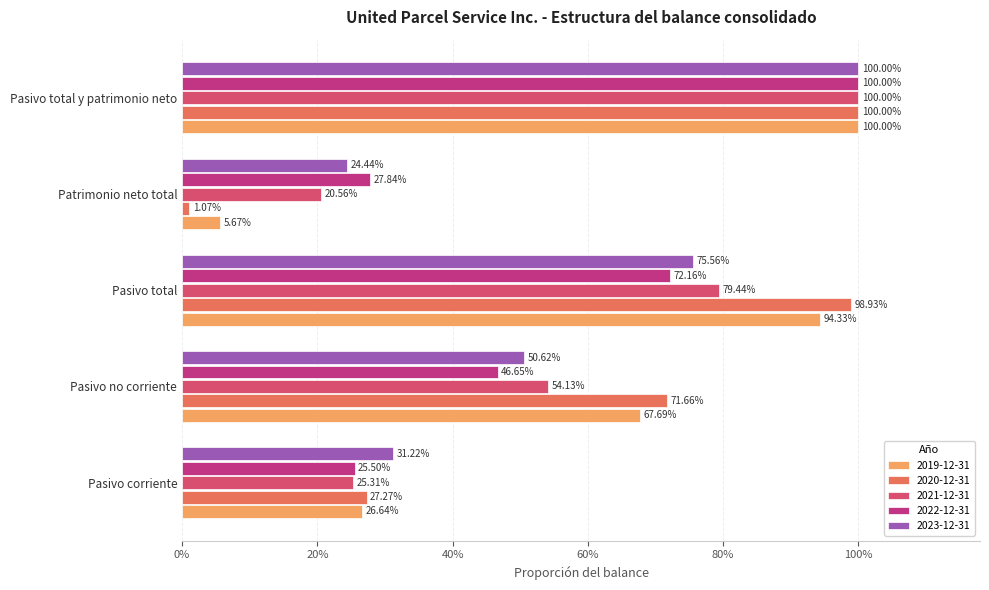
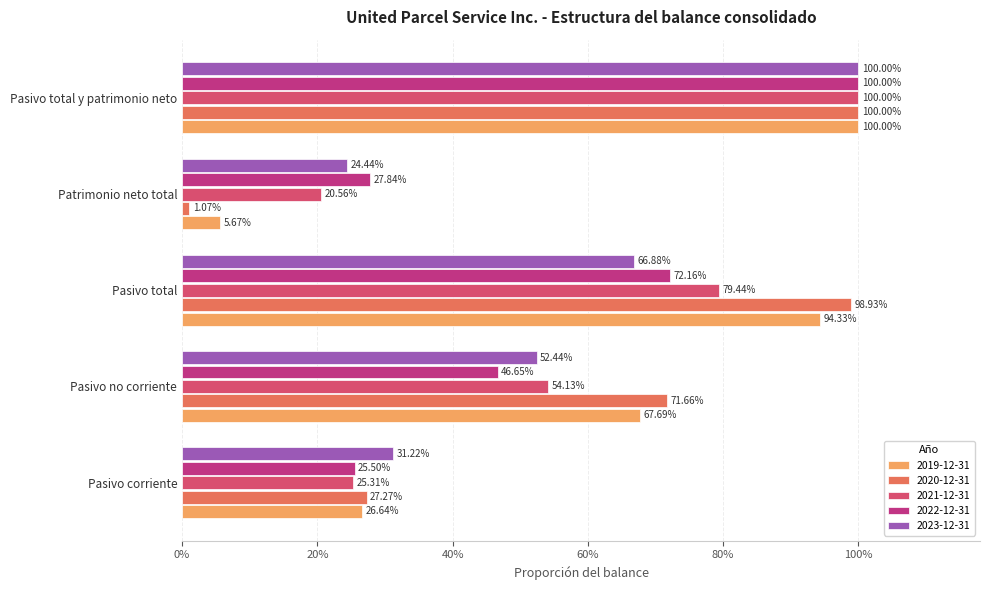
2023-12-31, Pasivo total: 75.56% -> 66.88%
2023-12-31, Pasivo no corriente: 50.62% -> 52.44%
